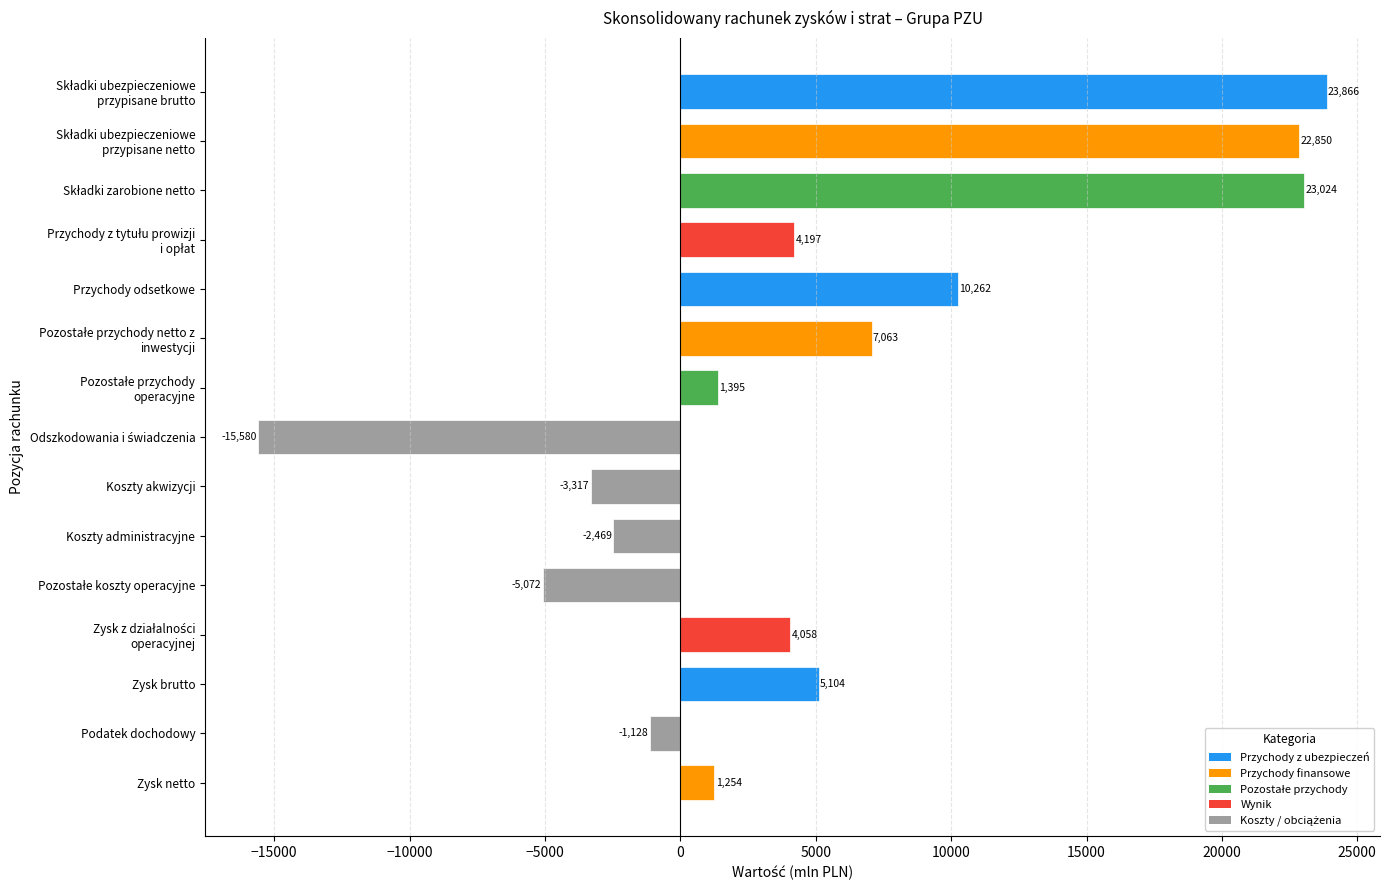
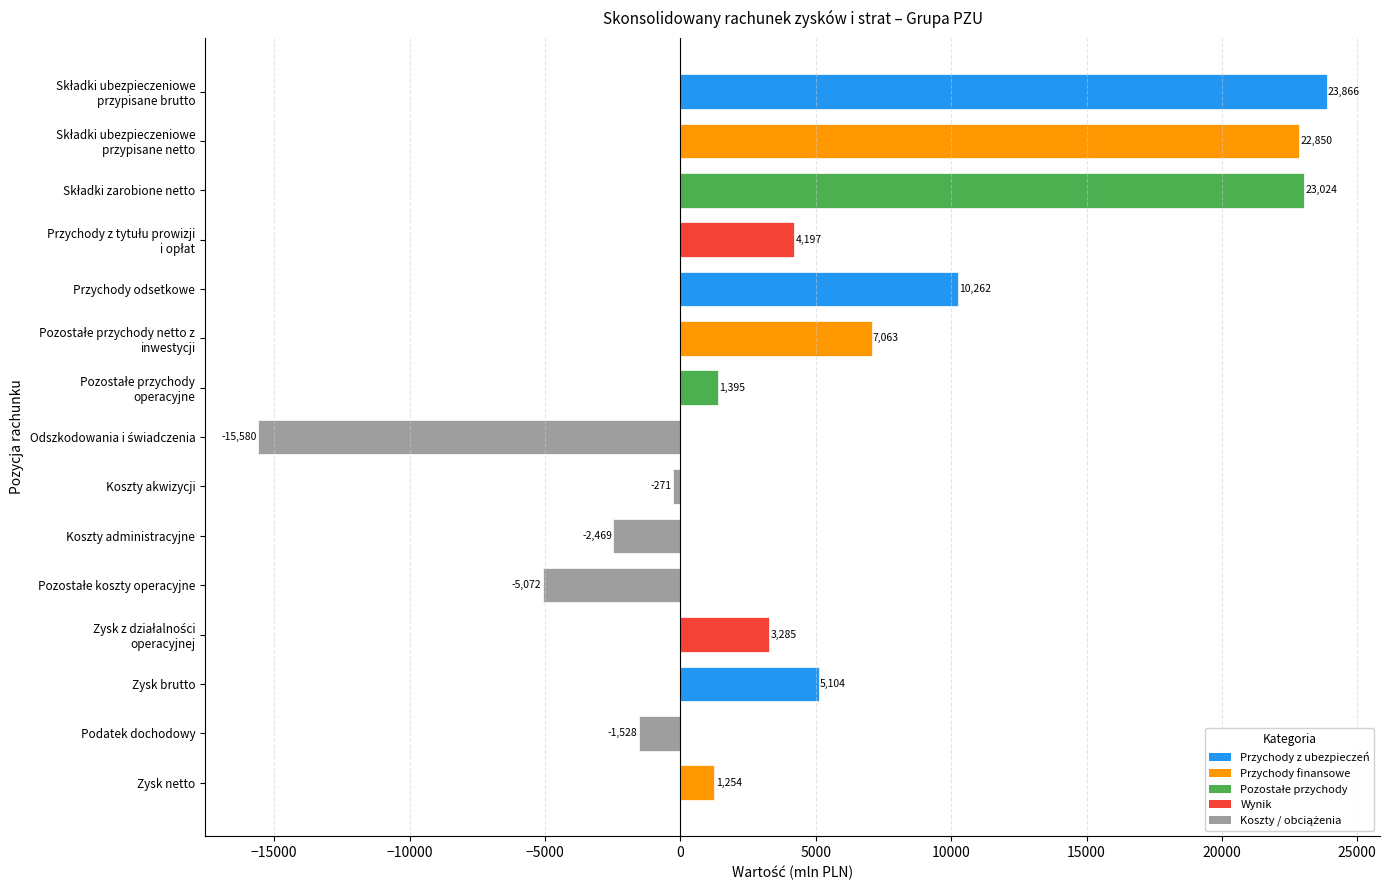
Koszty akwizycji: -3,317 -> -271
Zysk z działalności operacyjnej: 4,058 -> 3,285
Podatek dochodowy: -1,128 -> -1,528
